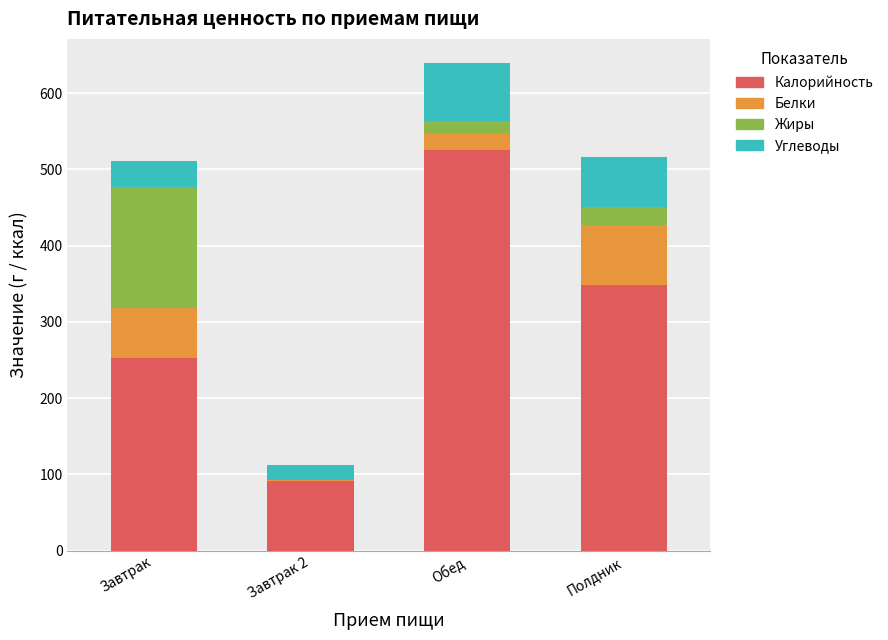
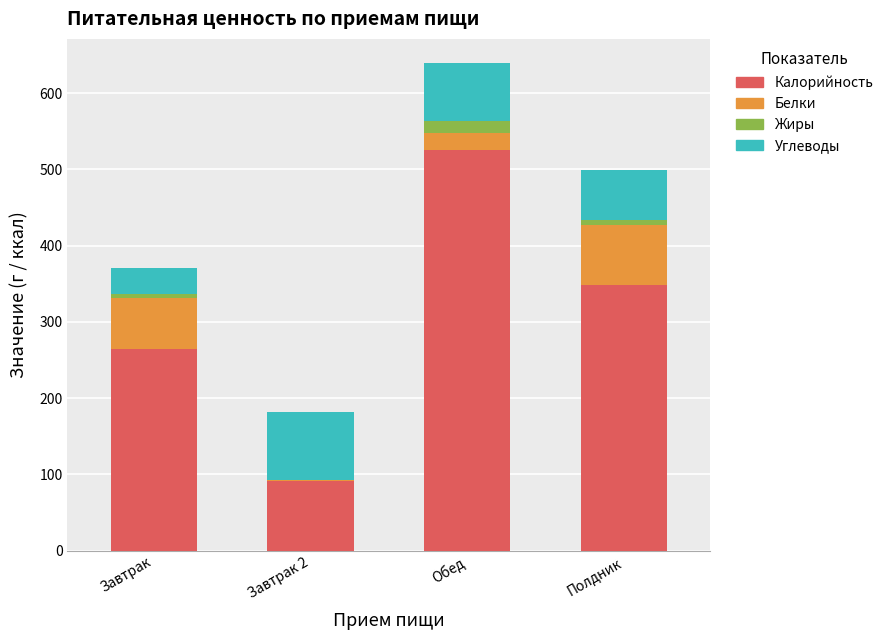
Калорийность, Завтрак: 250 -> 270
Жиры, Завтрак: 160 -> 10
Углеводы, Завтрак 2: 20 -> 90
Жиры, Полдник: 20 -> 10
